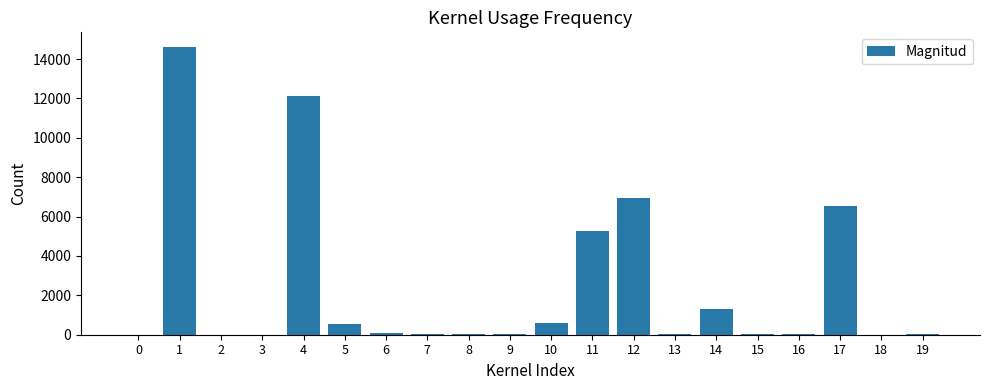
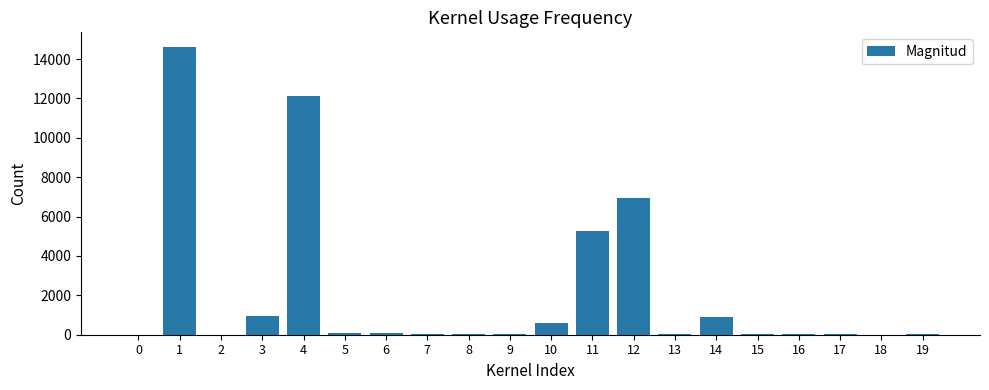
3: 0 -> 900
5: 600 -> 100
14: 1300 -> 900
17: 6500 -> 100
